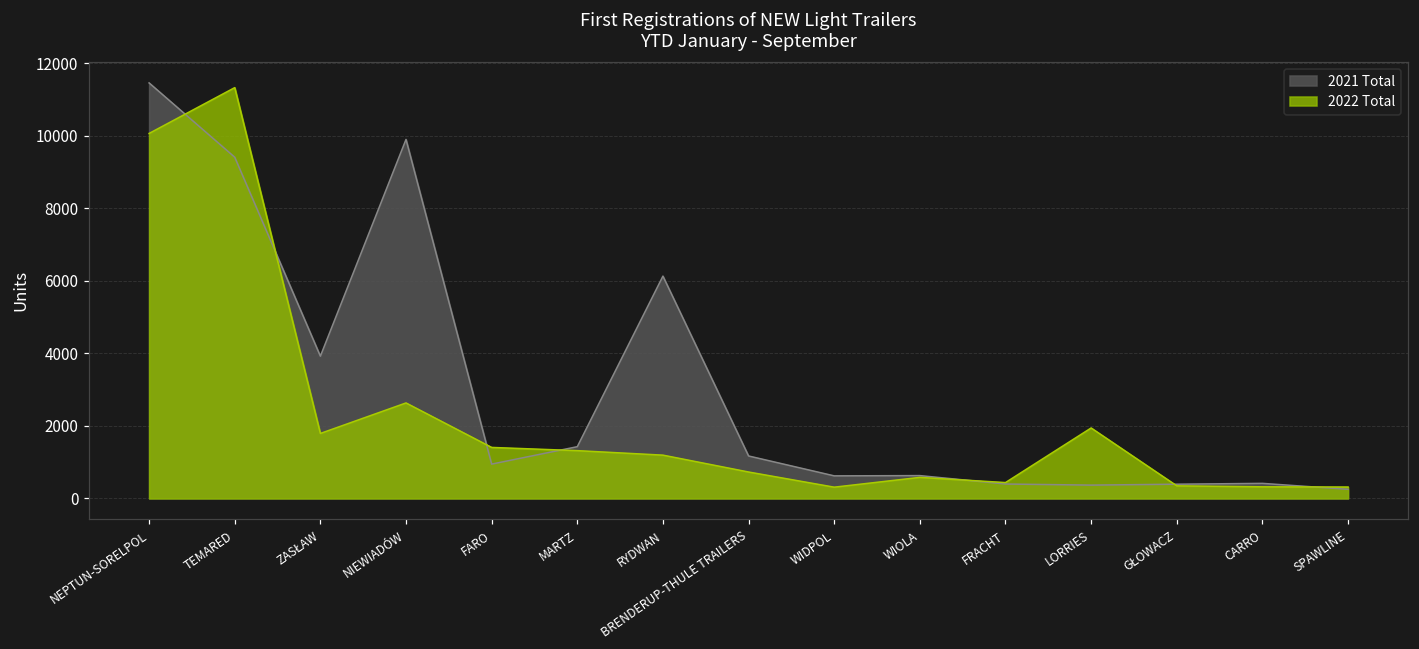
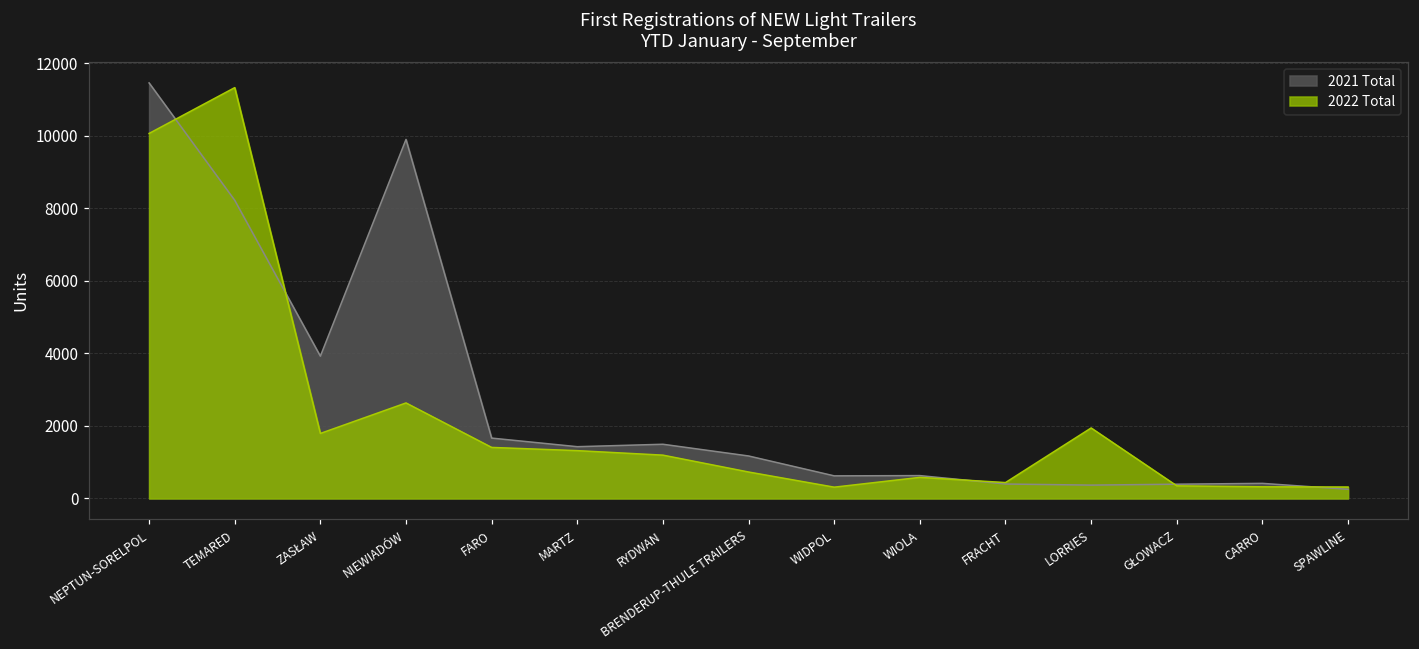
2021 Total, TEMARED: 9400 -> 8200
2021 Total, FARO: 900 -> 1700
2021 Total, RYDWAN: 6100 -> 1500
